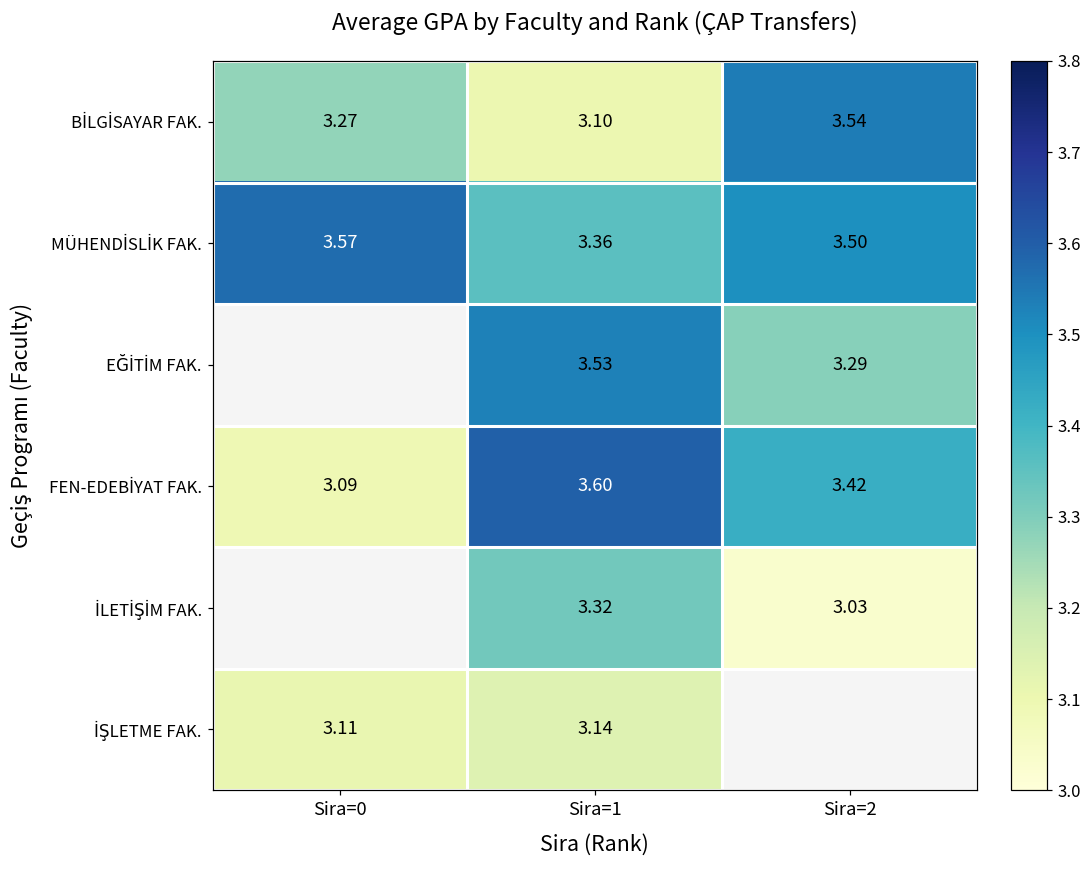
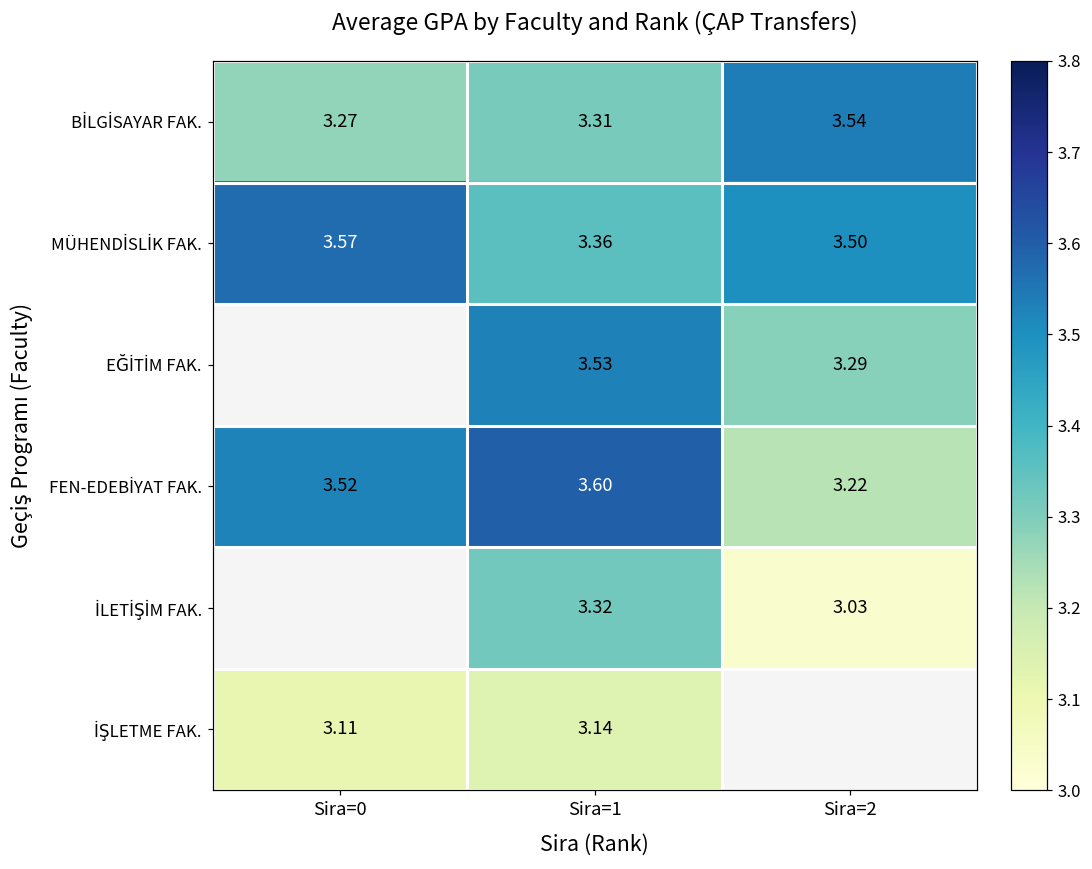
BİLGİSAYAR FAK., Sira=1: 3.10 -> 3.31
FEN-EDEBİYAT FAK., Sira=0: 3.09 -> 3.52
FEN-EDEBİYAT FAK., Sira=2: 3.42 -> 3.22
